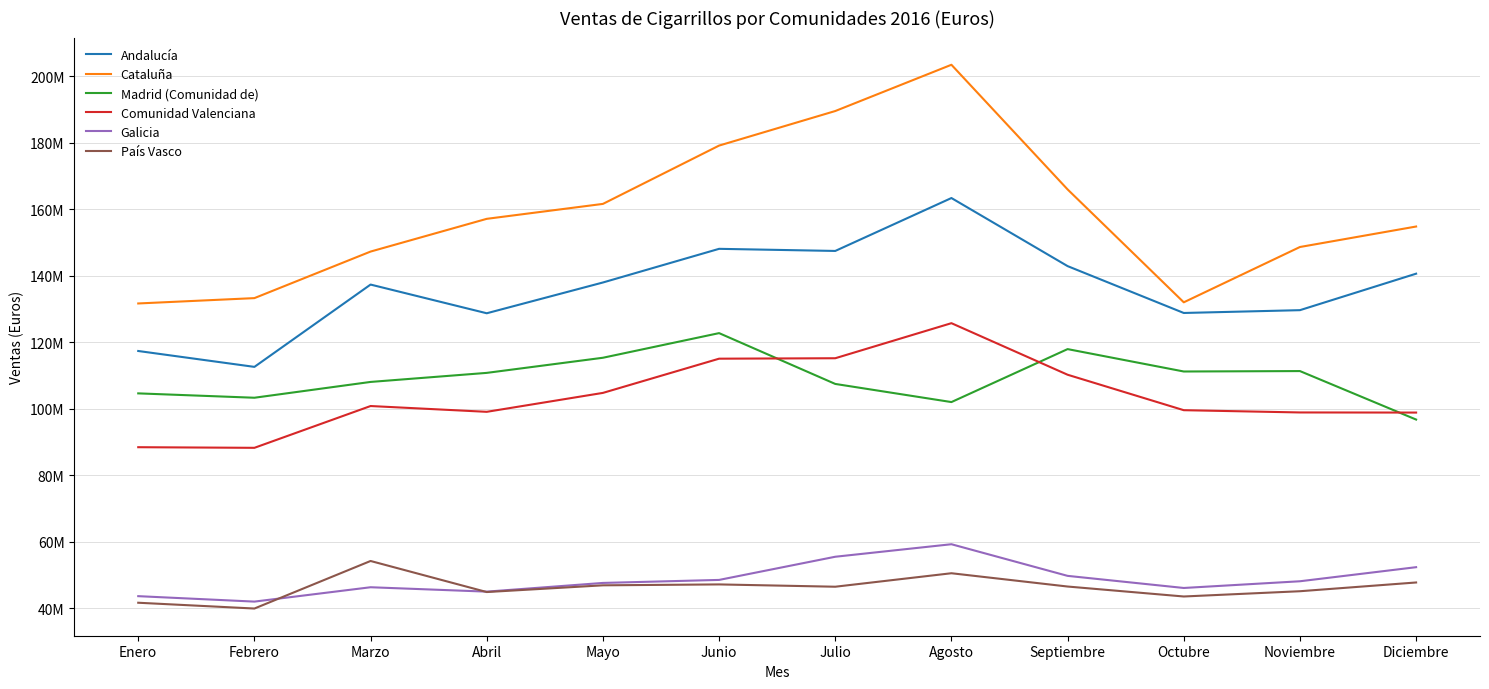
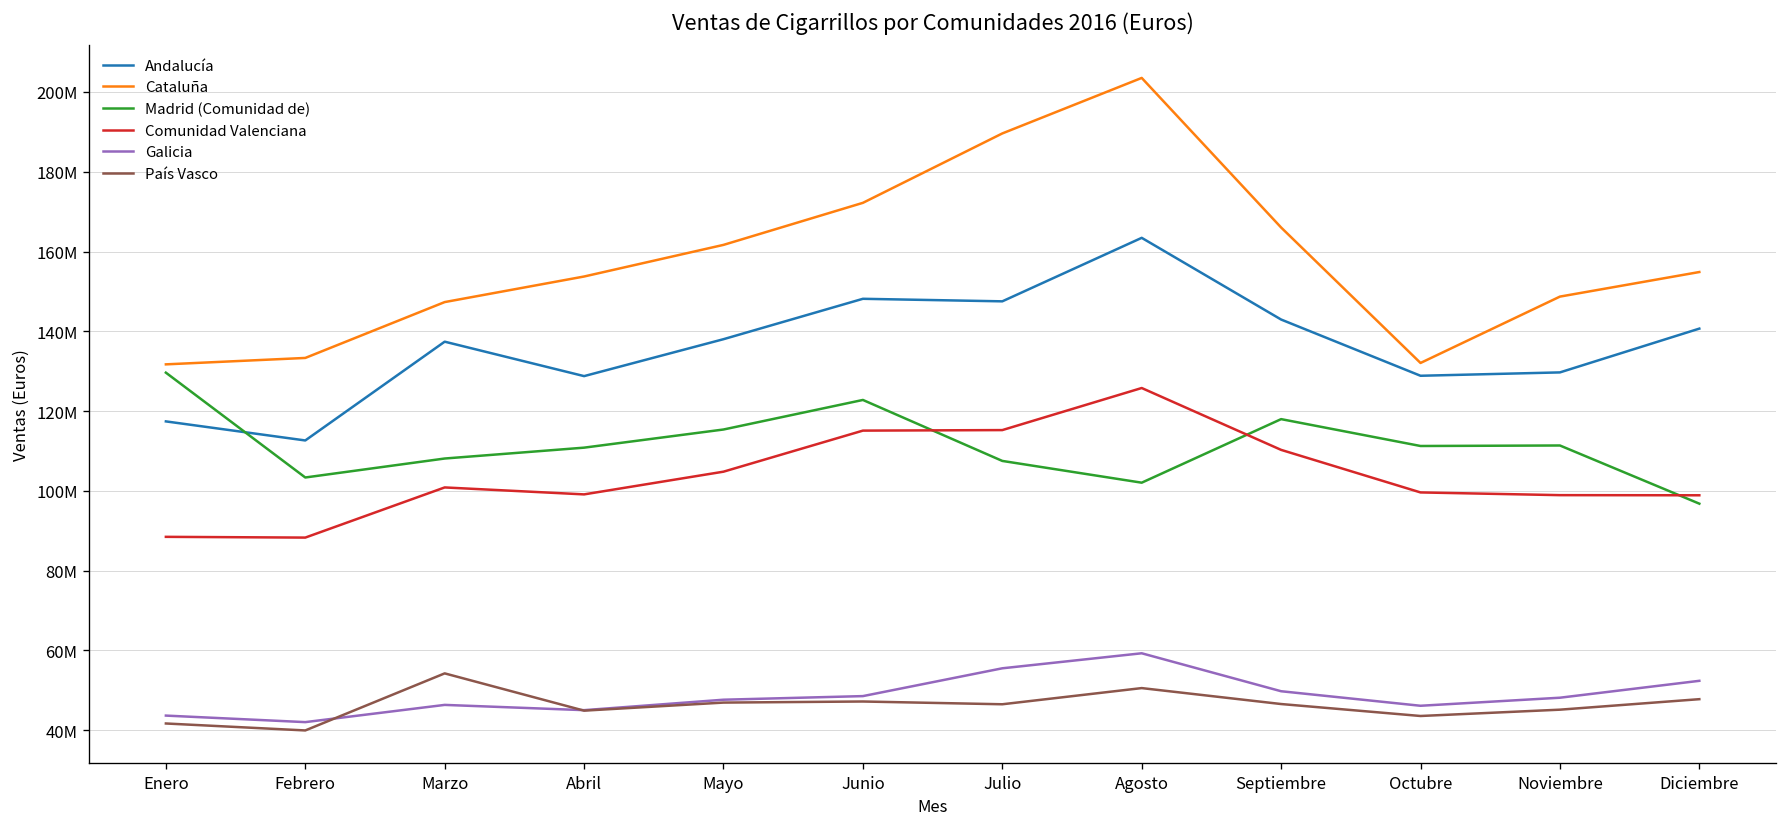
Madrid (Comunidad de), Enero: 105000000 -> 130000000
Cataluña, Abril: 157000000 -> 154000000
Cataluña, Junio: 179000000 -> 172000000
